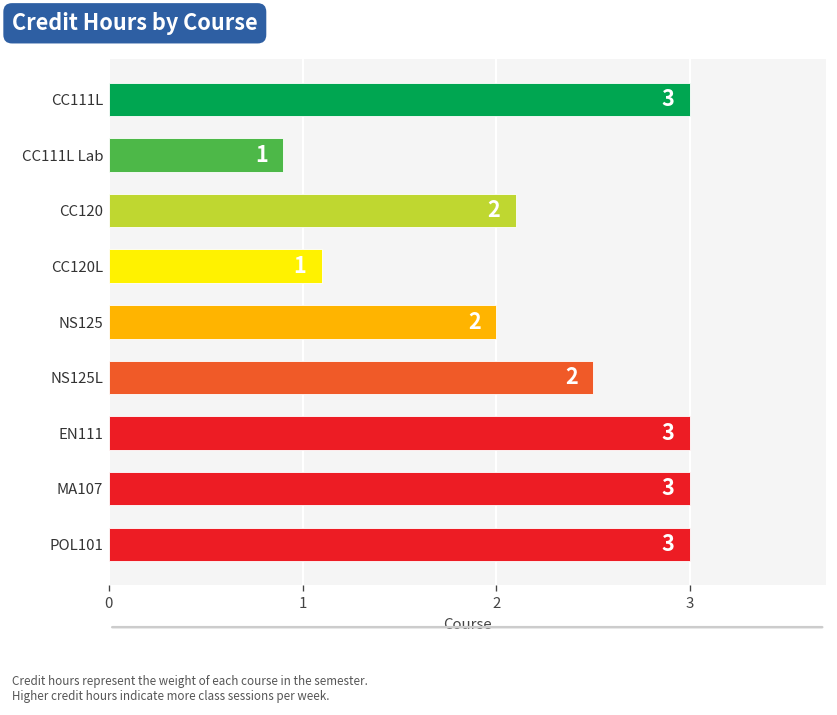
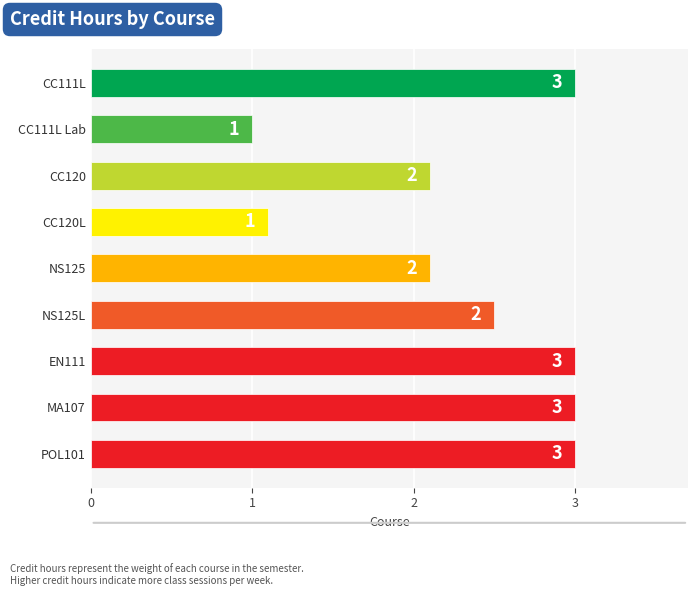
CC111L Lab: 0.9 -> 1.0
NS125: 2.0 -> 2.1
